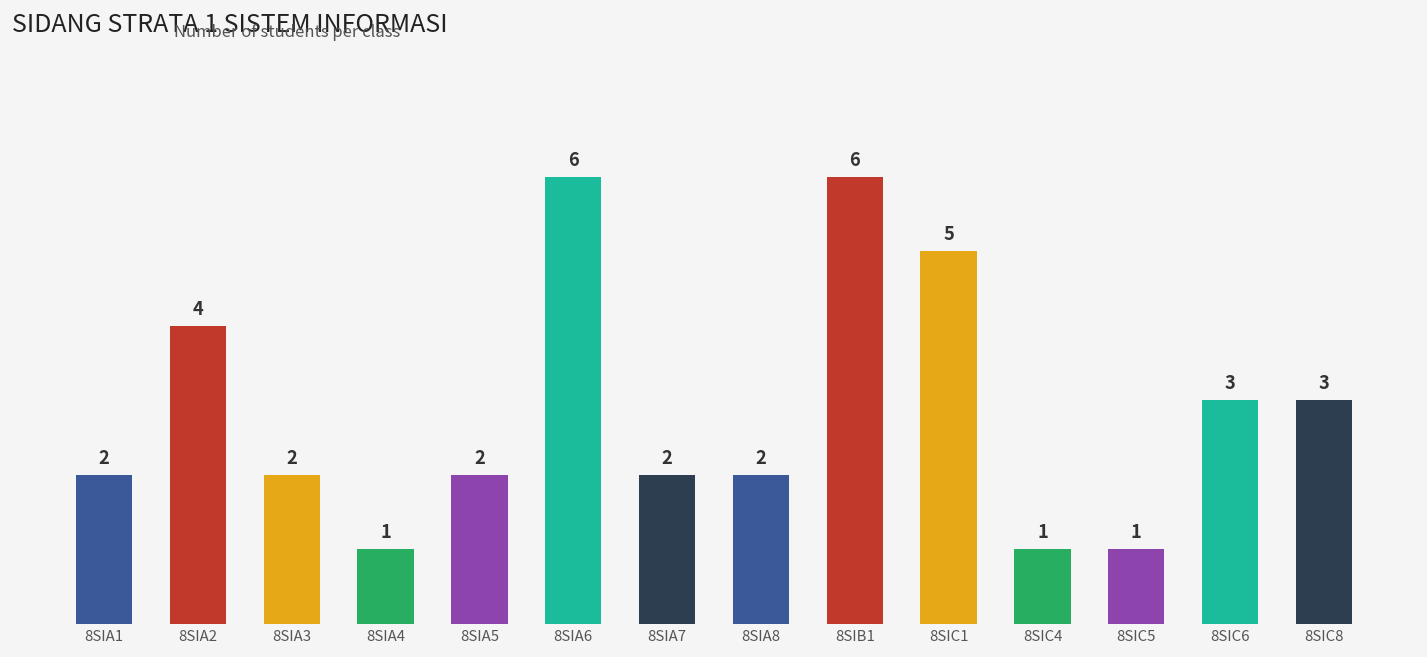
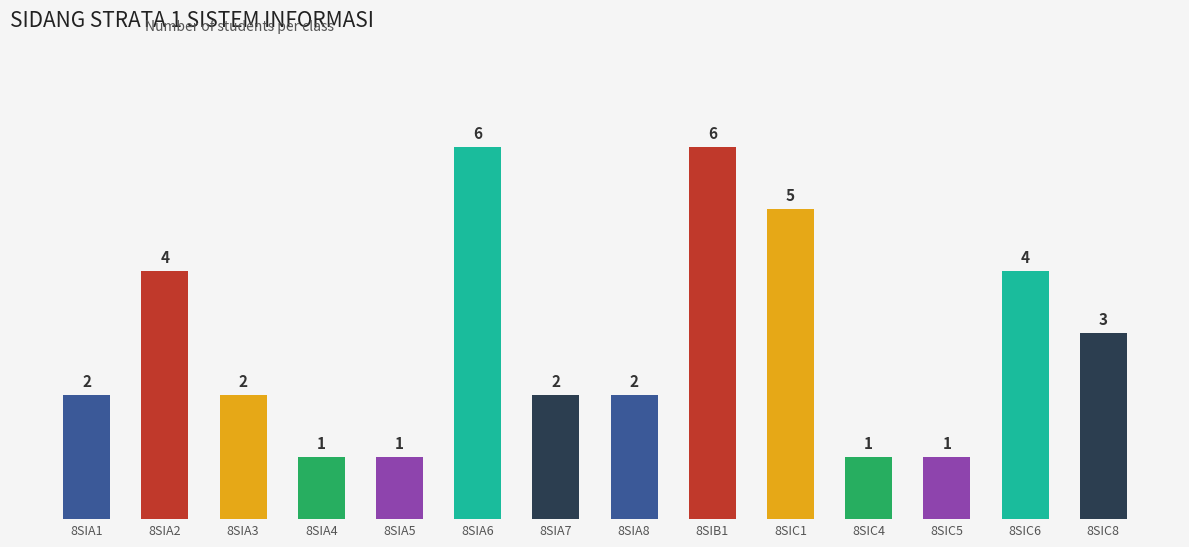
8SIA5: 2 -> 1
8SIC6: 3 -> 4
